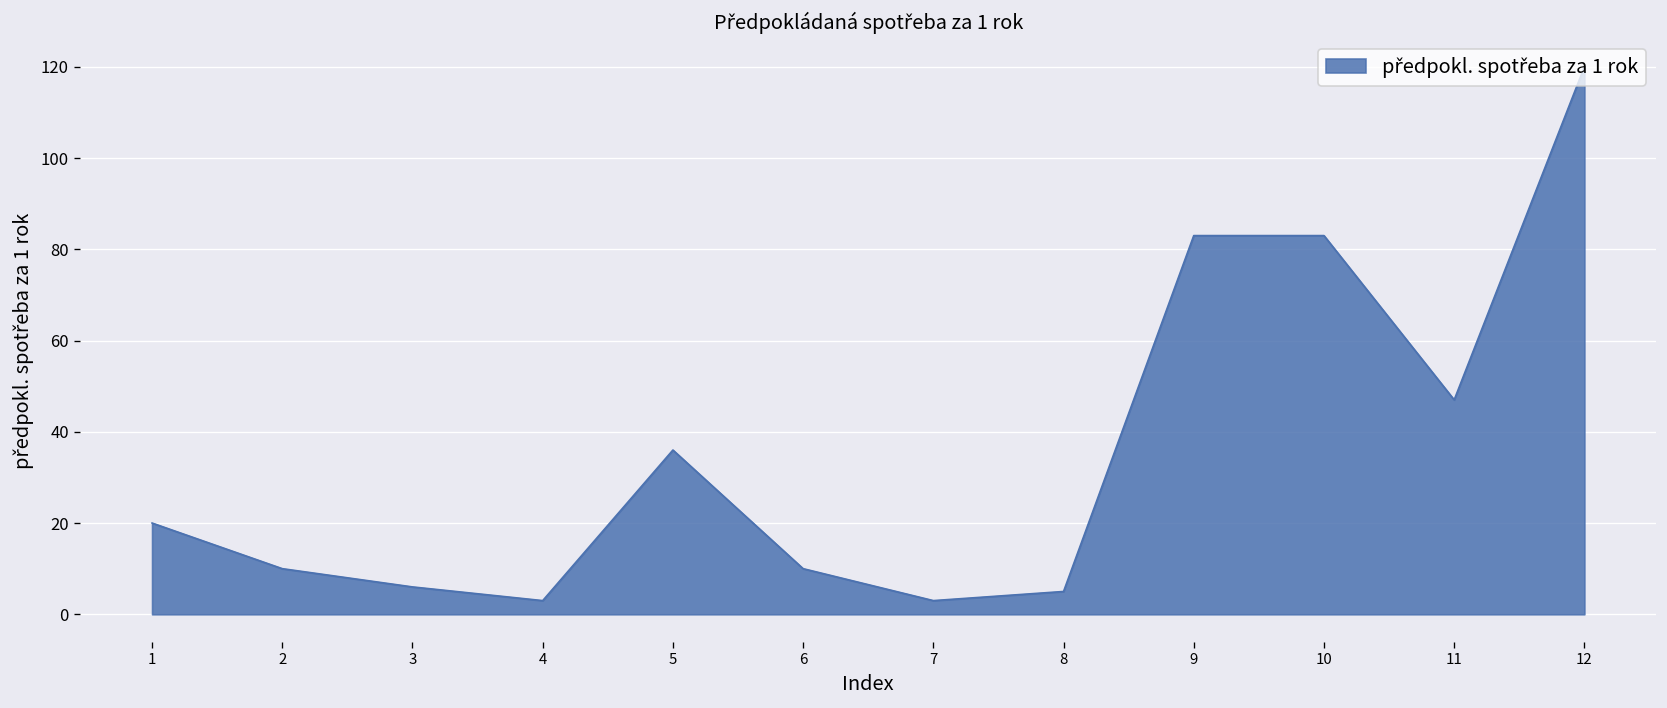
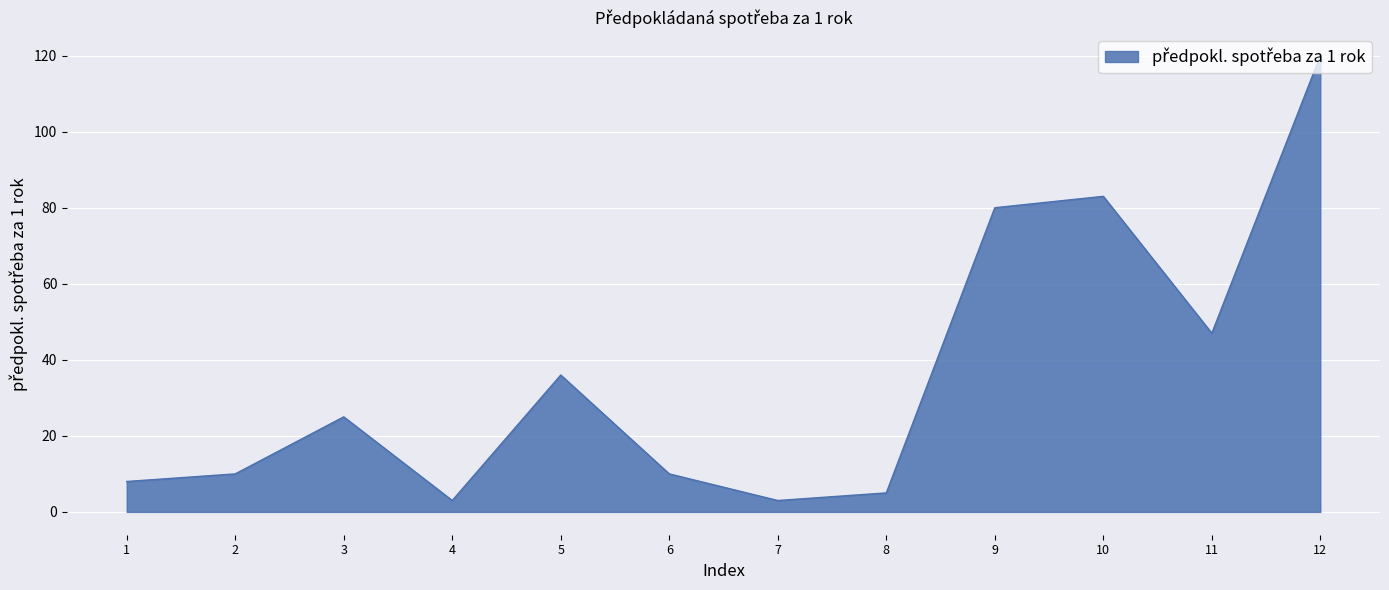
1: 20 -> 8
3: 6 -> 25
9: 83 -> 80
